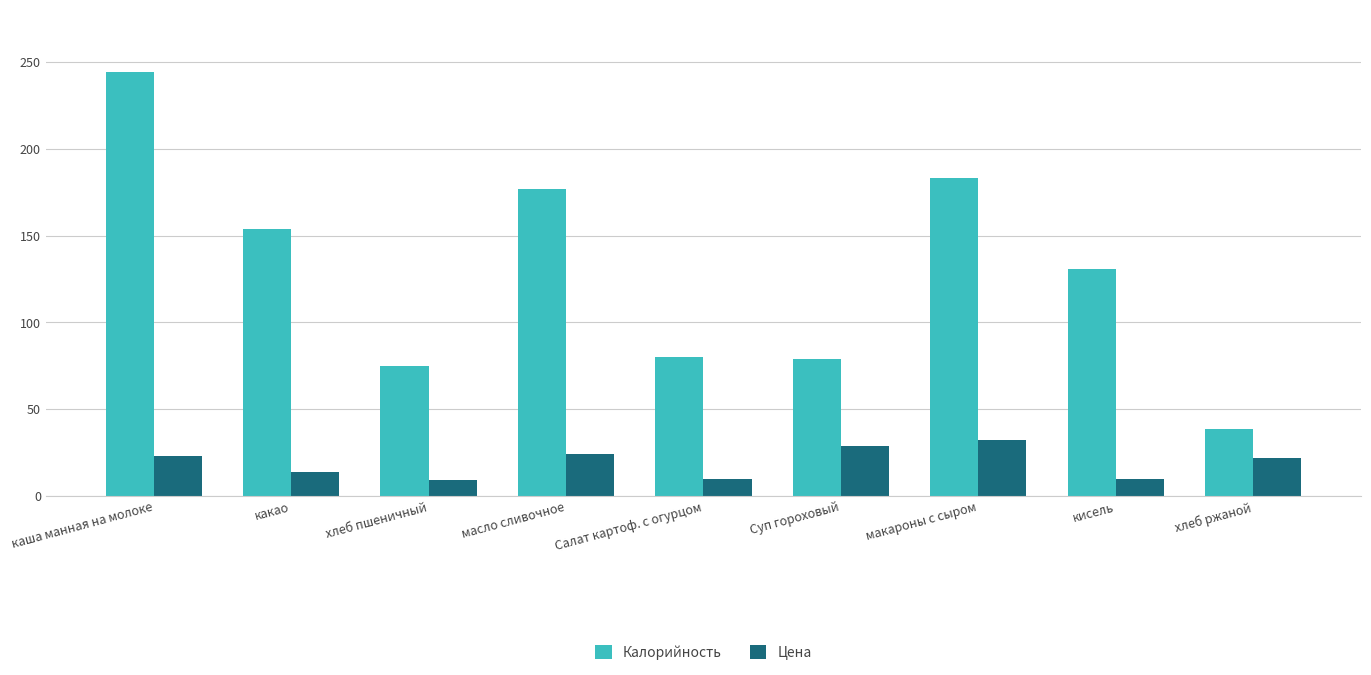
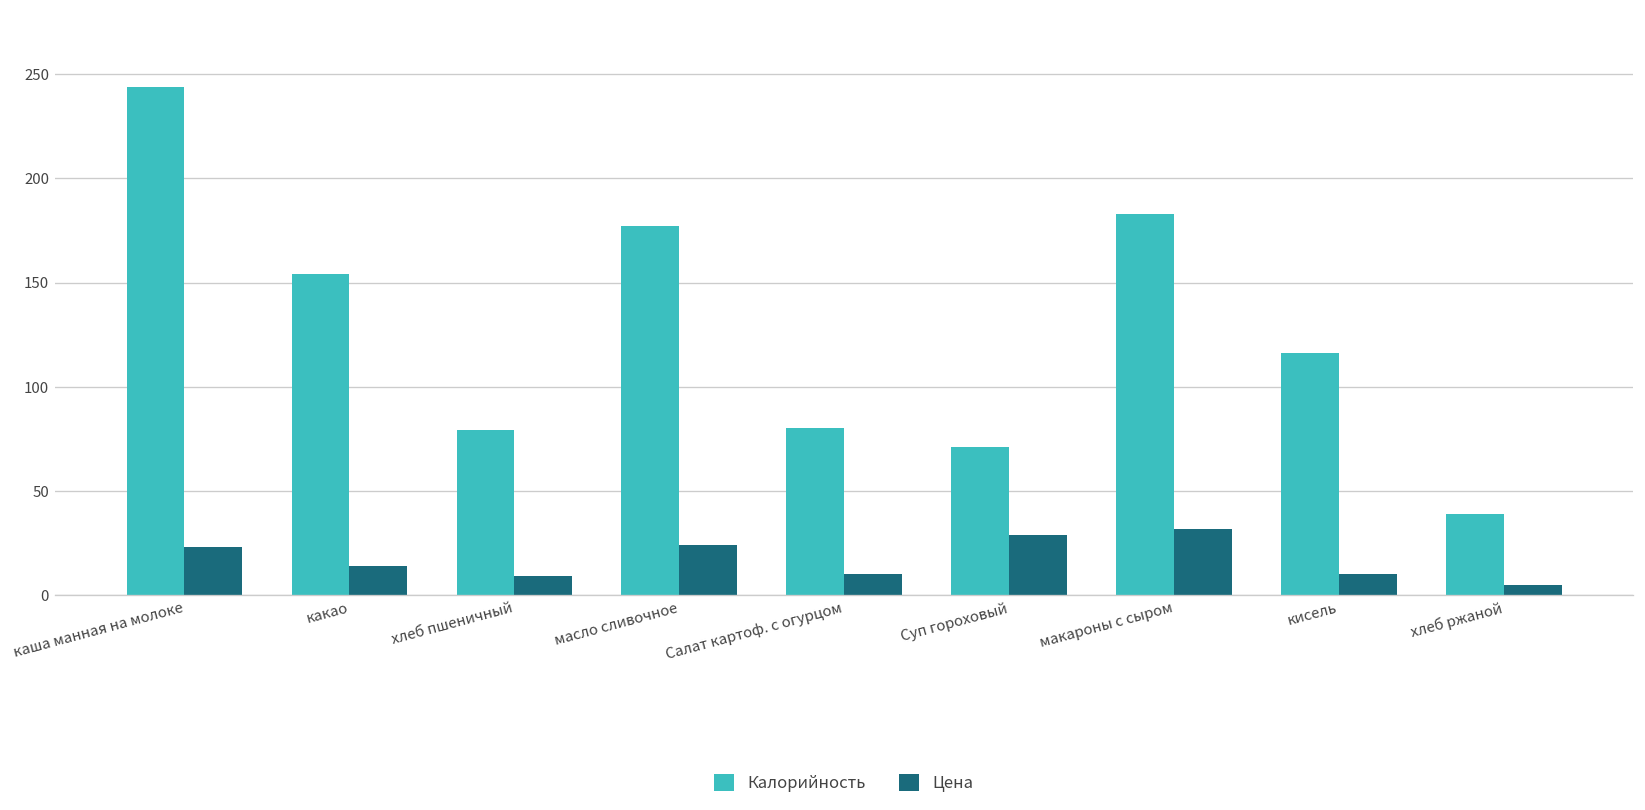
Калорийность, хлеб пшеничный: 75 -> 80
Калорийность, Суп гороховый: 79 -> 71
Калорийность, кисель: 131 -> 116
Цена, хлеб ржаной: 22 -> 5
